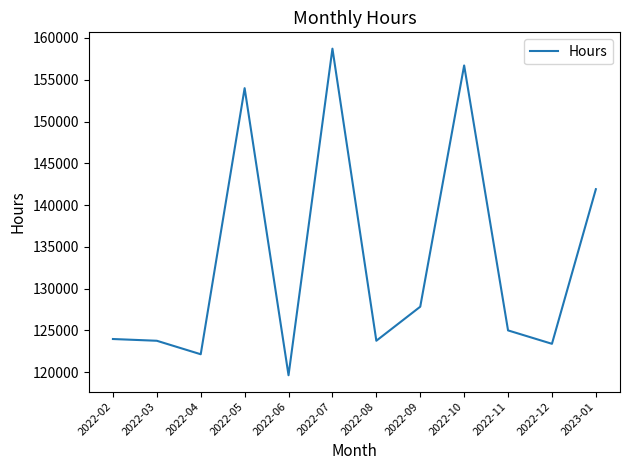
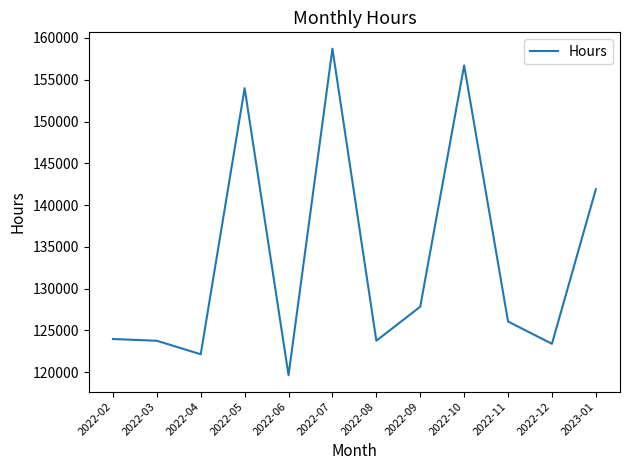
2022-11: 125000 -> 126000
